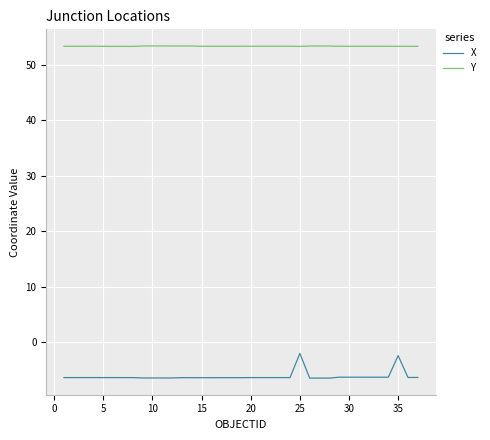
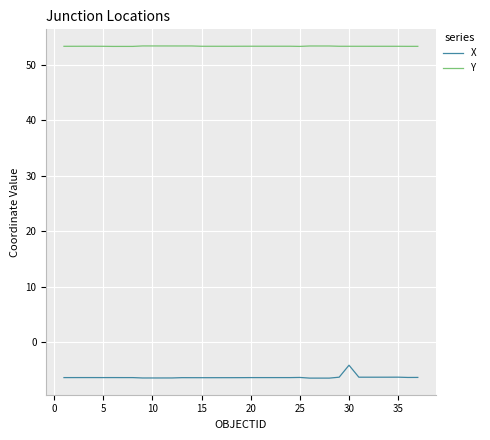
X, 25: -2 -> -6
X, 30: -6 -> -4
X, 35: -2 -> -6
